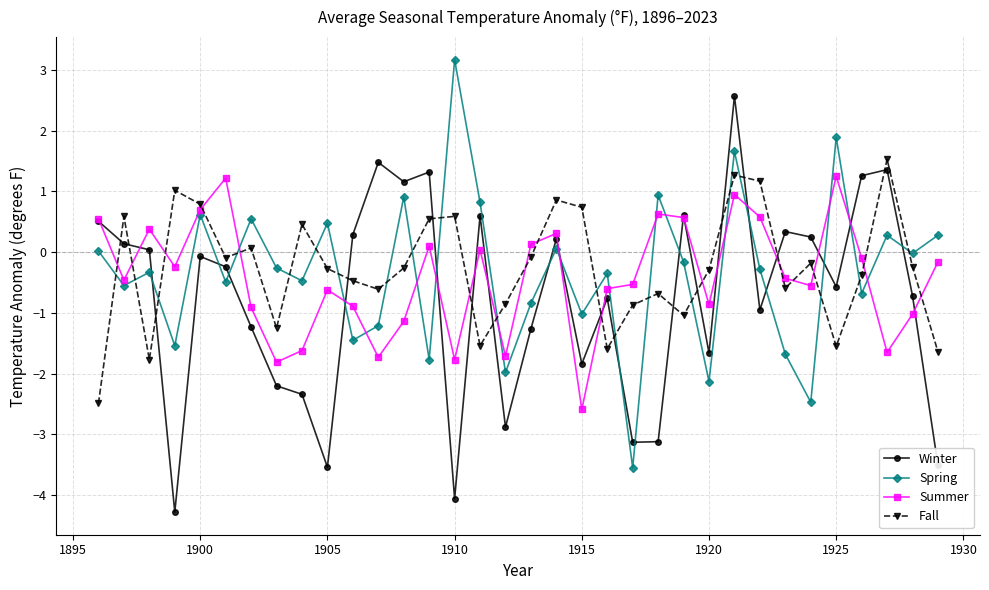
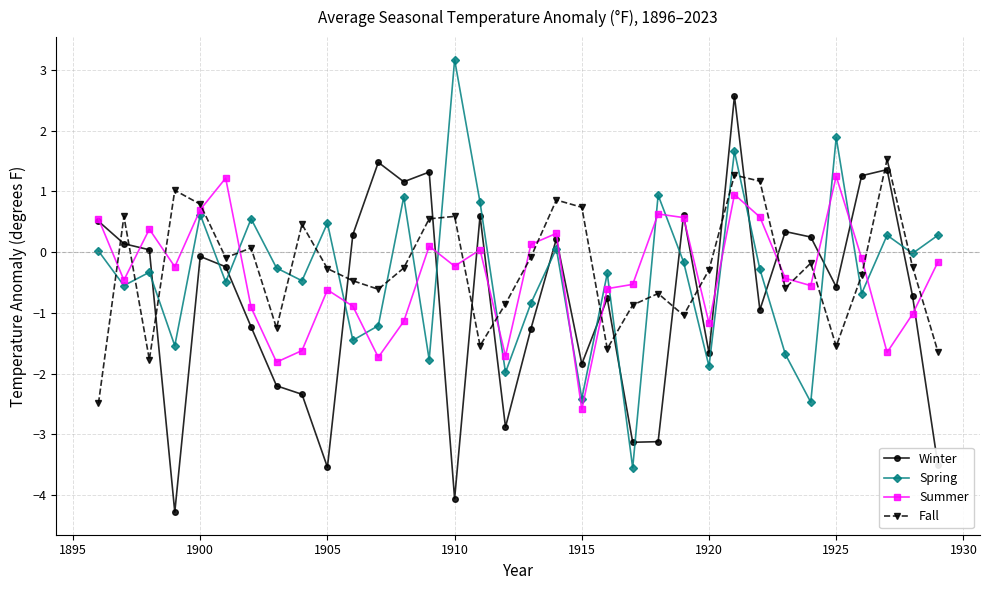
Summer, 1910: -1.8 -> -0.2
Spring, 1915: -1.0 -> -2.4
Spring, 1920: -2.1 -> -1.9
Summer, 1920: -0.9 -> -1.2
